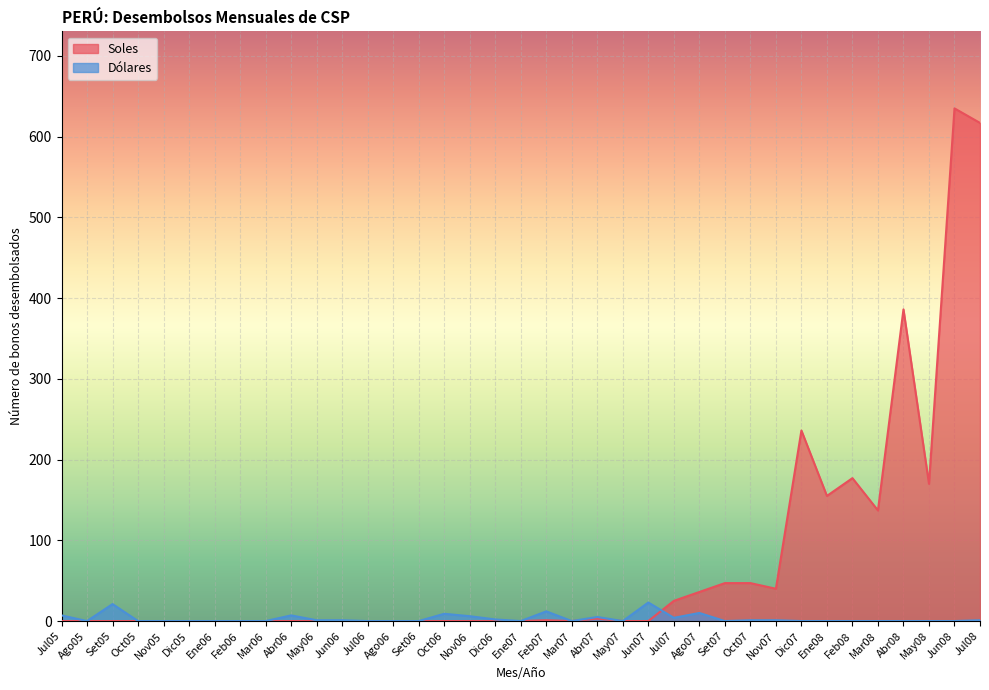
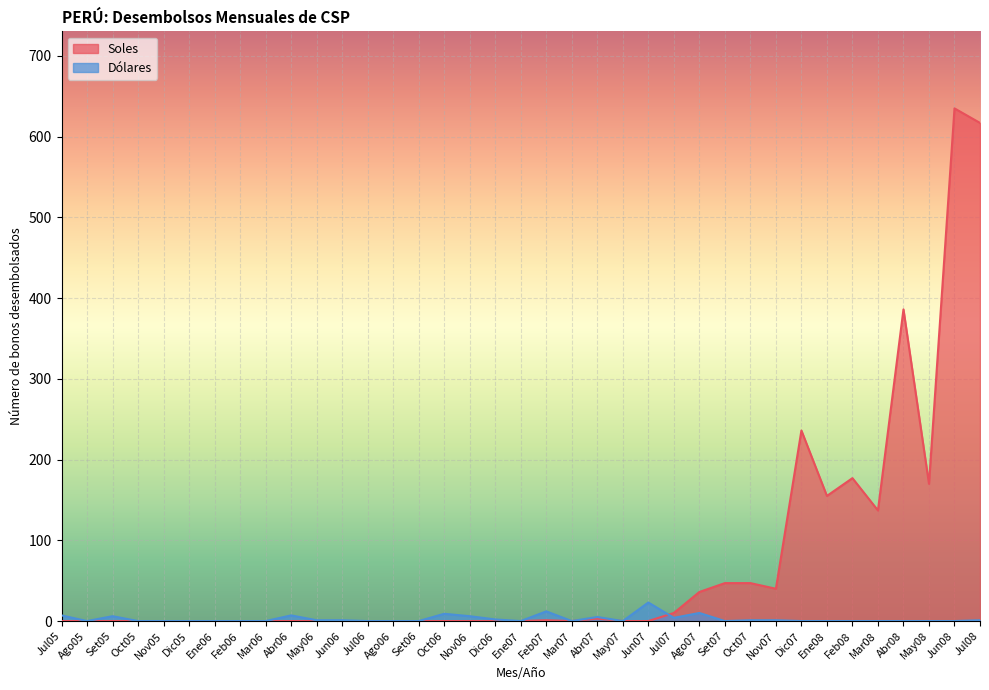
Dólares, Set05: 20 -> 10
Soles, Jul07: 30 -> 10
